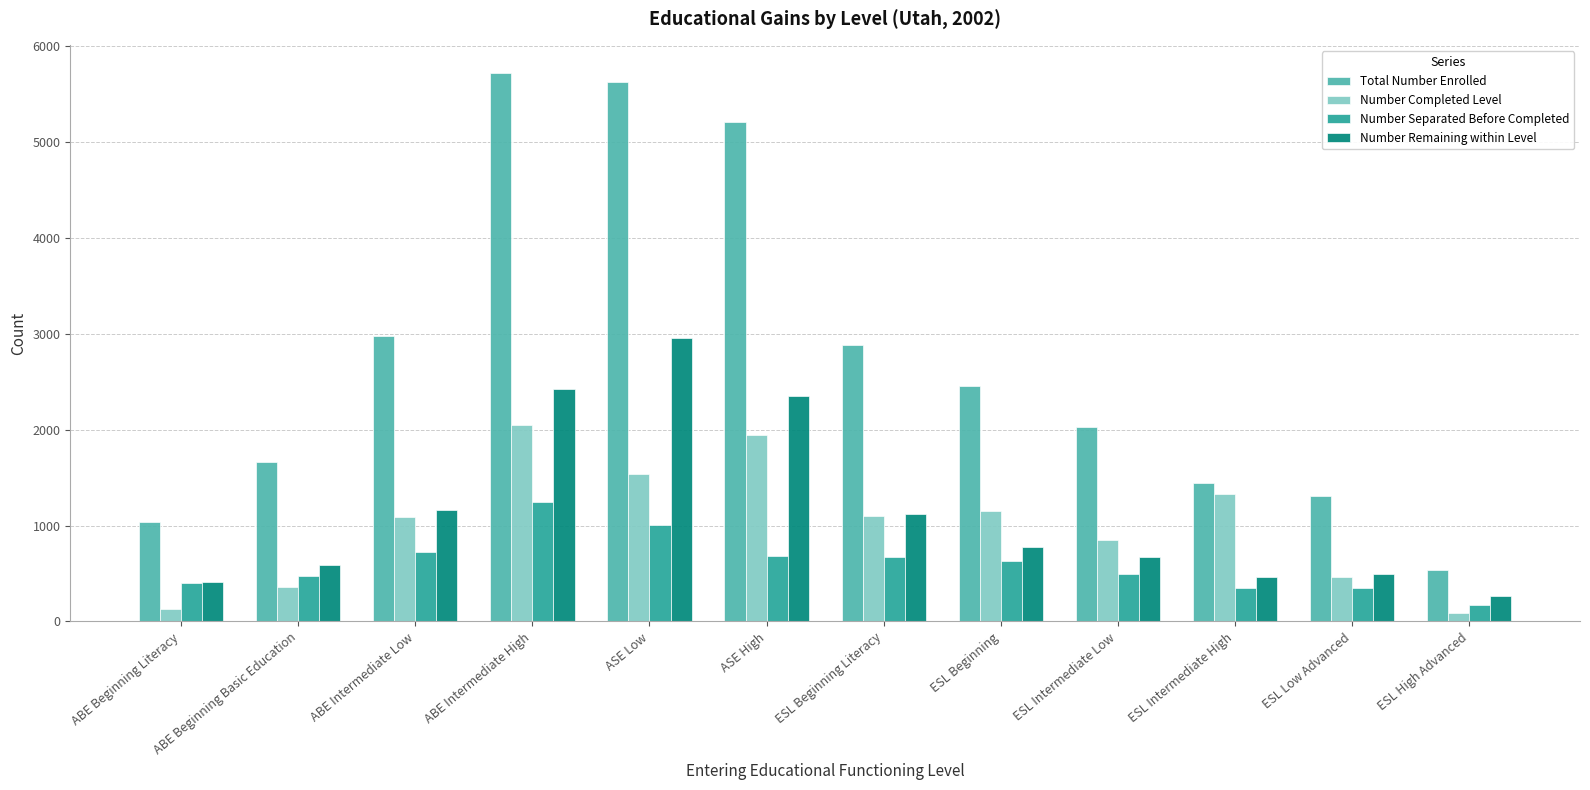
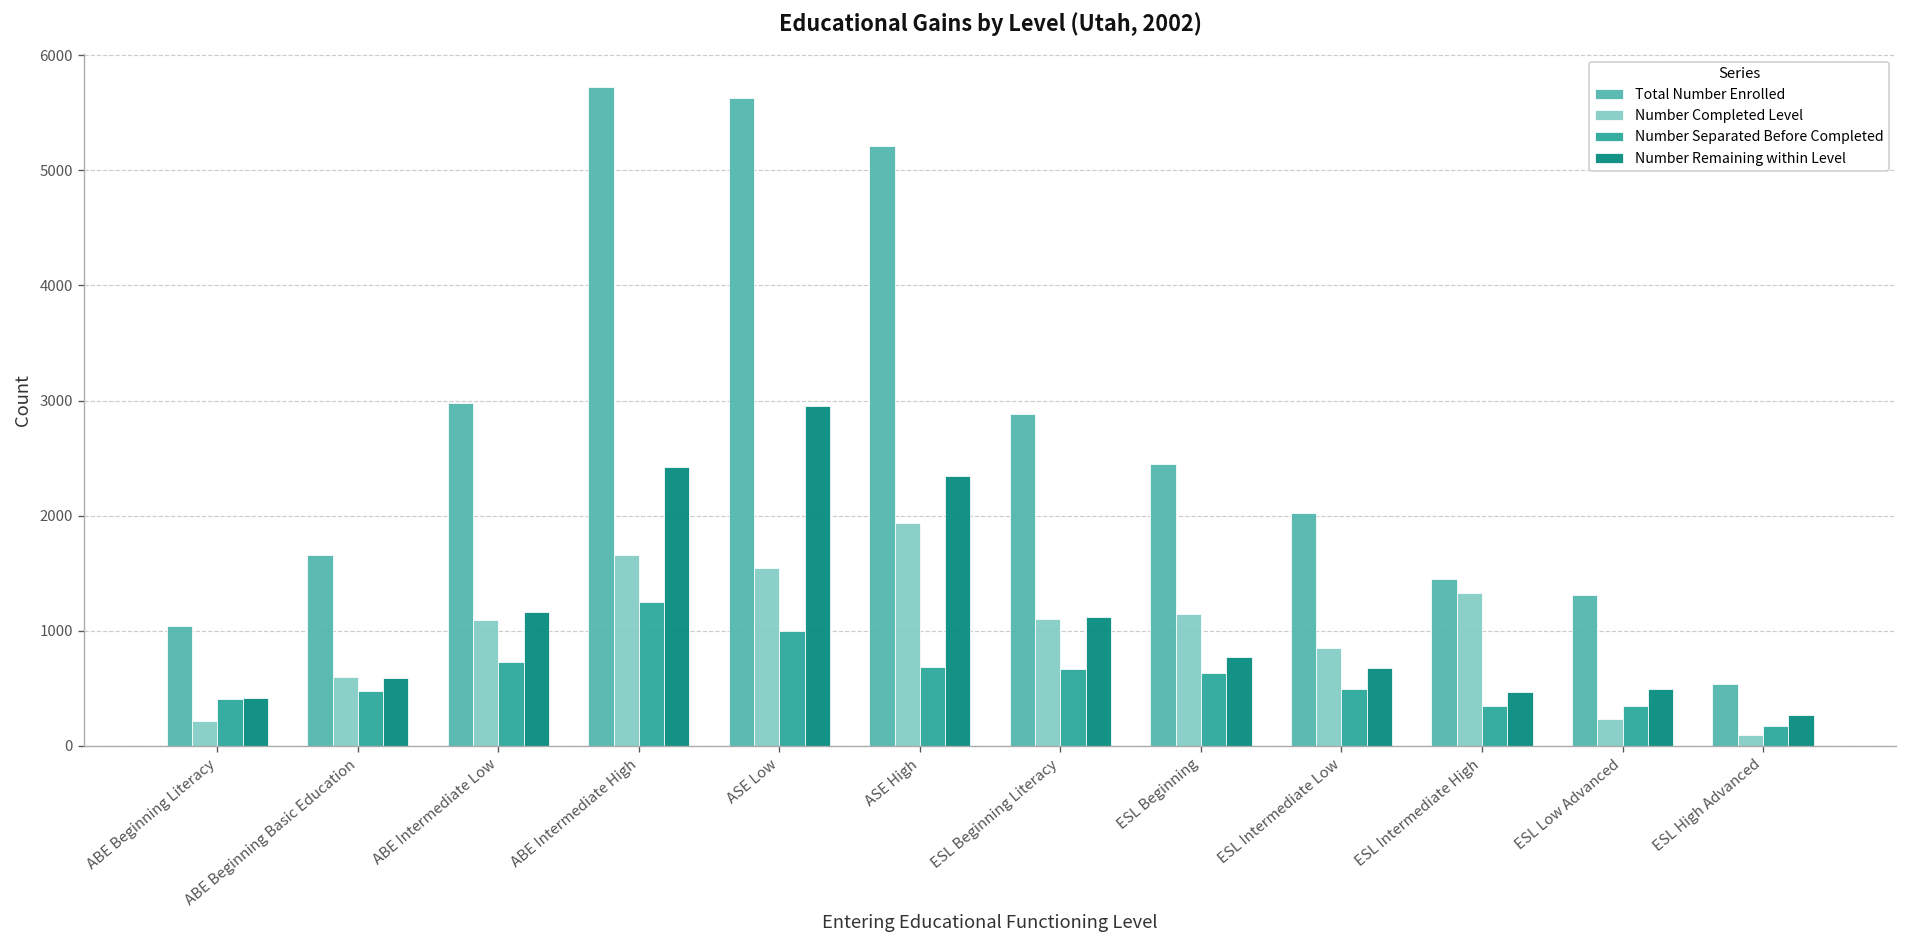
Number Completed Level, ABE Beginning Literacy: 100 -> 200
Number Completed Level, ABE Beginning Basic Education: 400 -> 600
Number Completed Level, ABE Intermediate High: 2100 -> 1700
Number Completed Level, ESL Low Advanced: 500 -> 200
